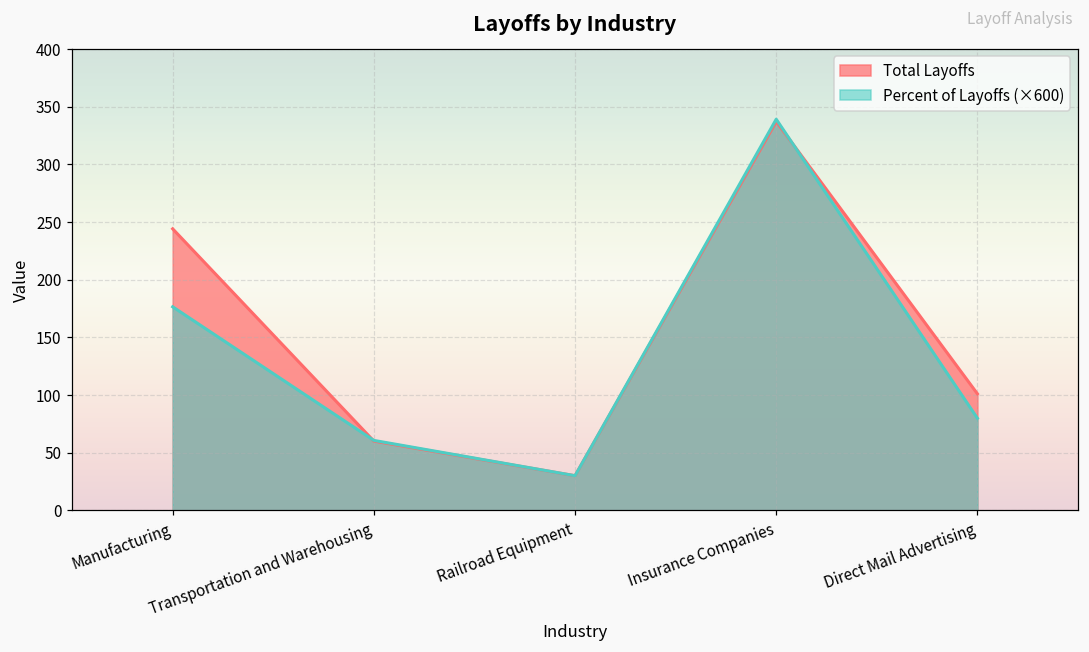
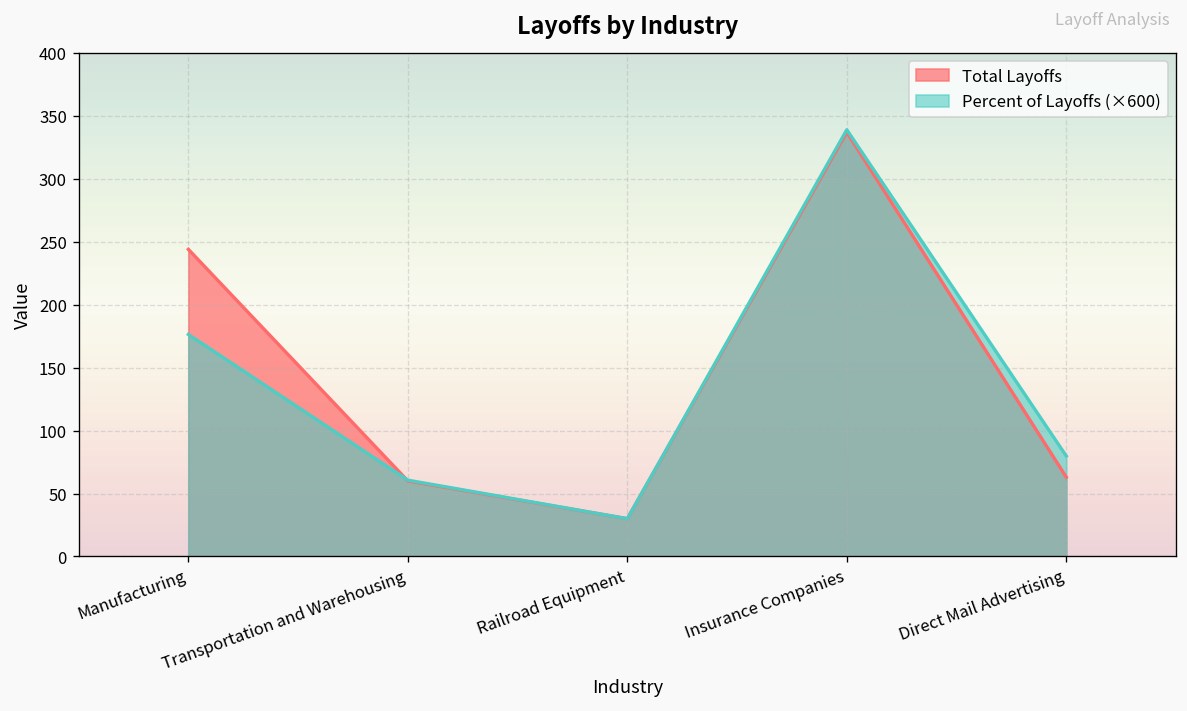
Total Layoffs, Direct Mail Advertising: 101 -> 63
